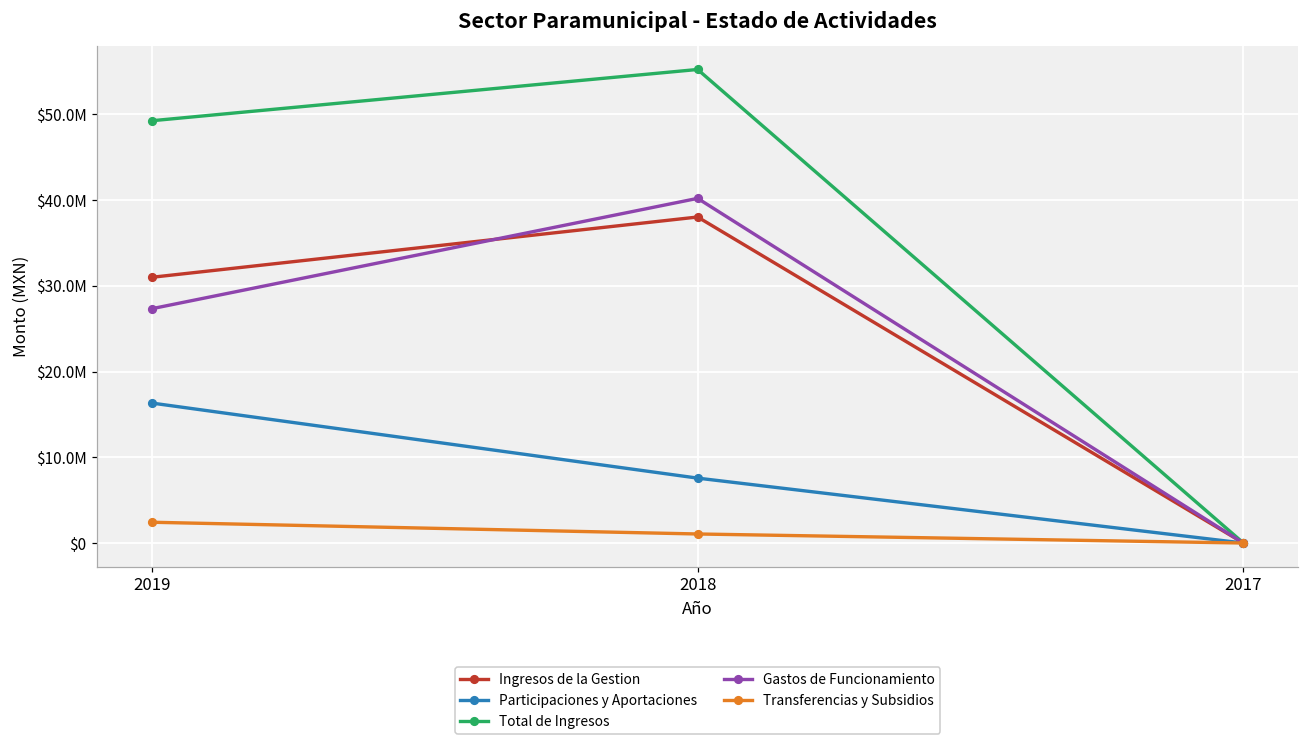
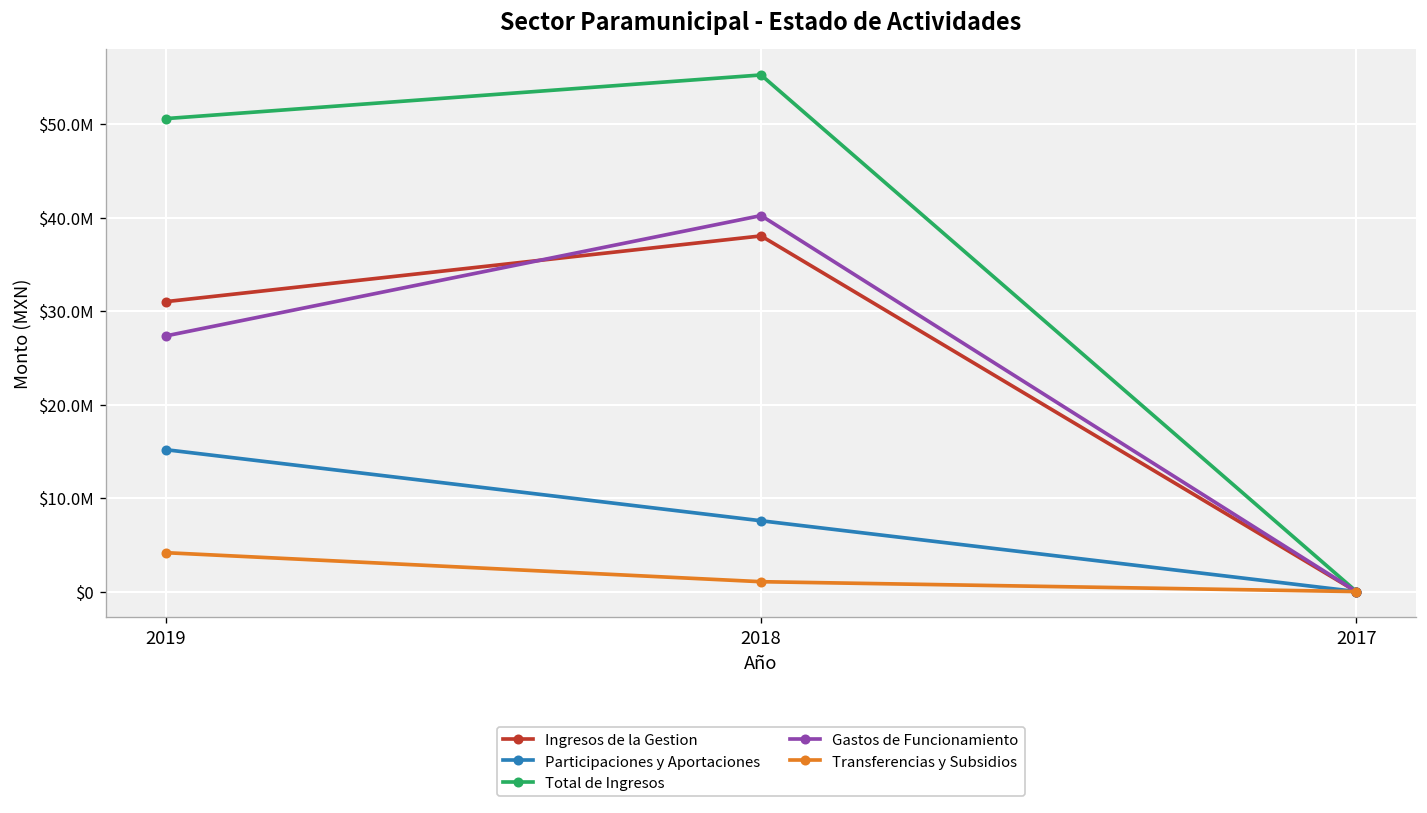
Participaciones y Aportaciones, 2019: $16000000 -> $15000000
Total de Ingresos, 2019: $49000000 -> $51000000
Transferencias y Subsidios, 2019: $2000000 -> $4000000
